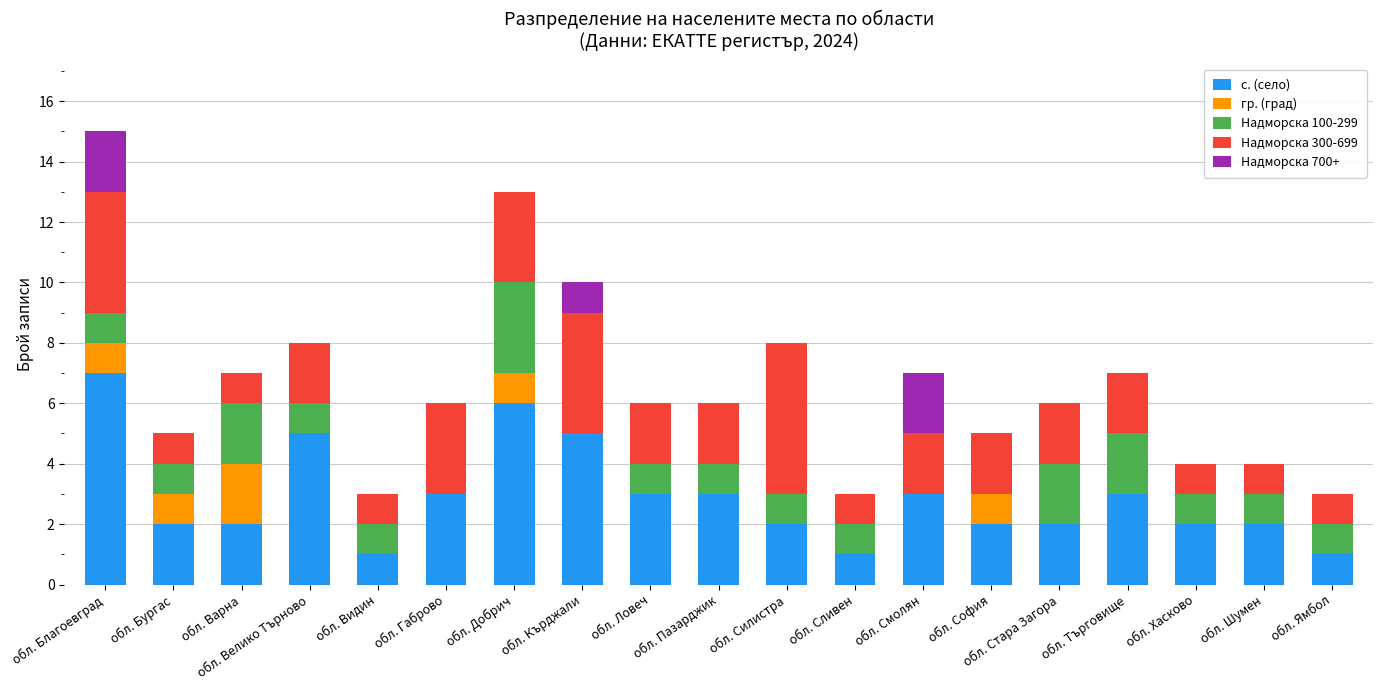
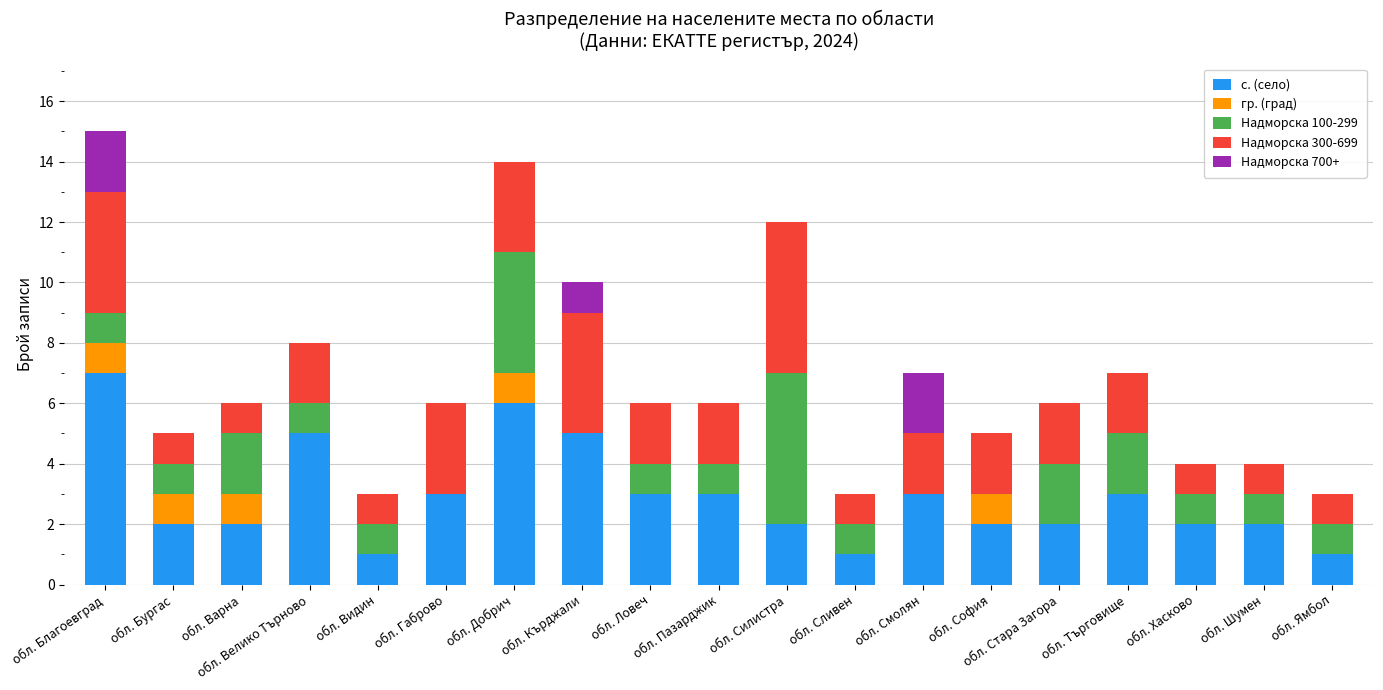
гр. (град), обл. Варна: 2 -> 1
Надморска 100-299, обл. Добрич: 3 -> 4
Надморска 100-299, обл. Силистра: 1 -> 5
